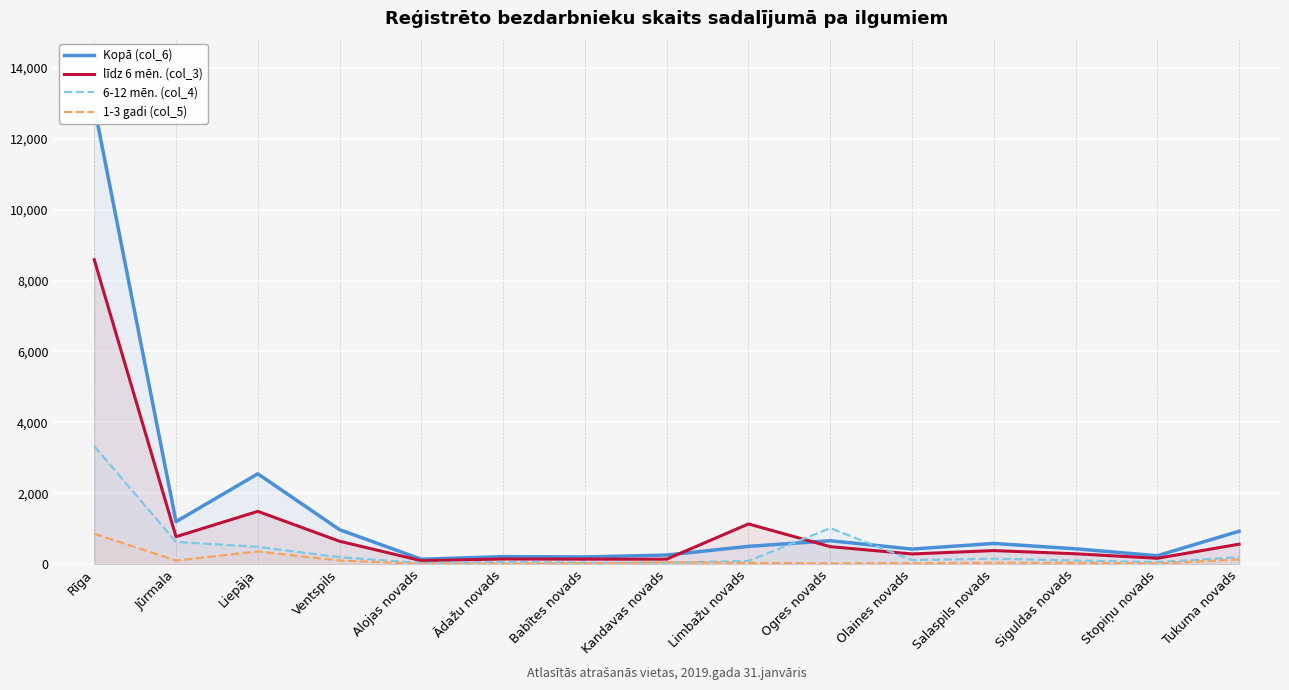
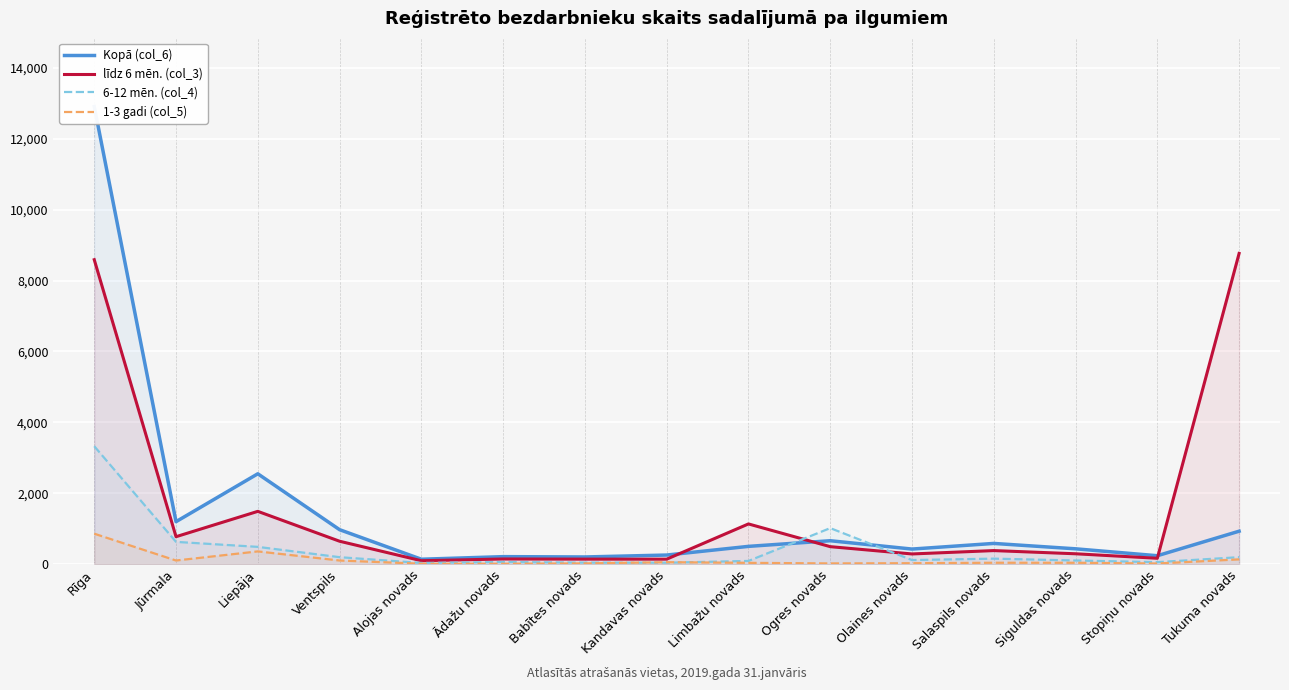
līdz 6 mēn. (col_3), Tukuma novads: 600 -> 8,800
